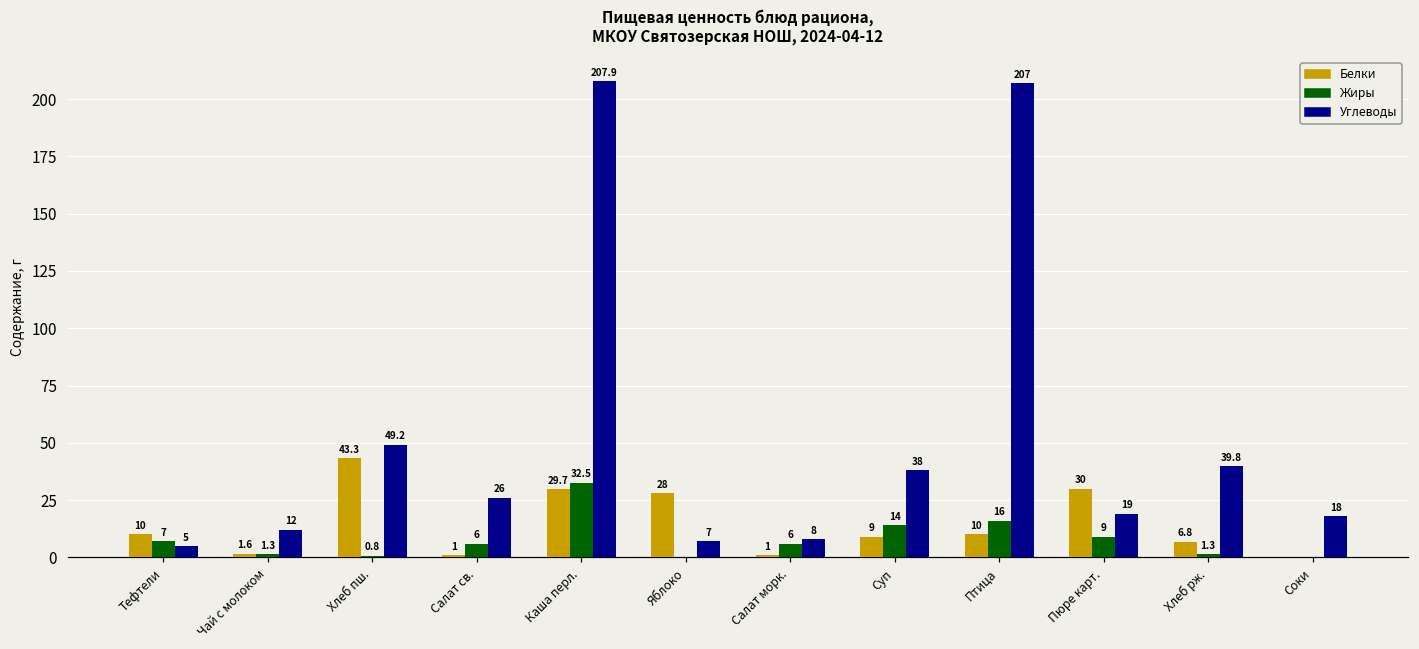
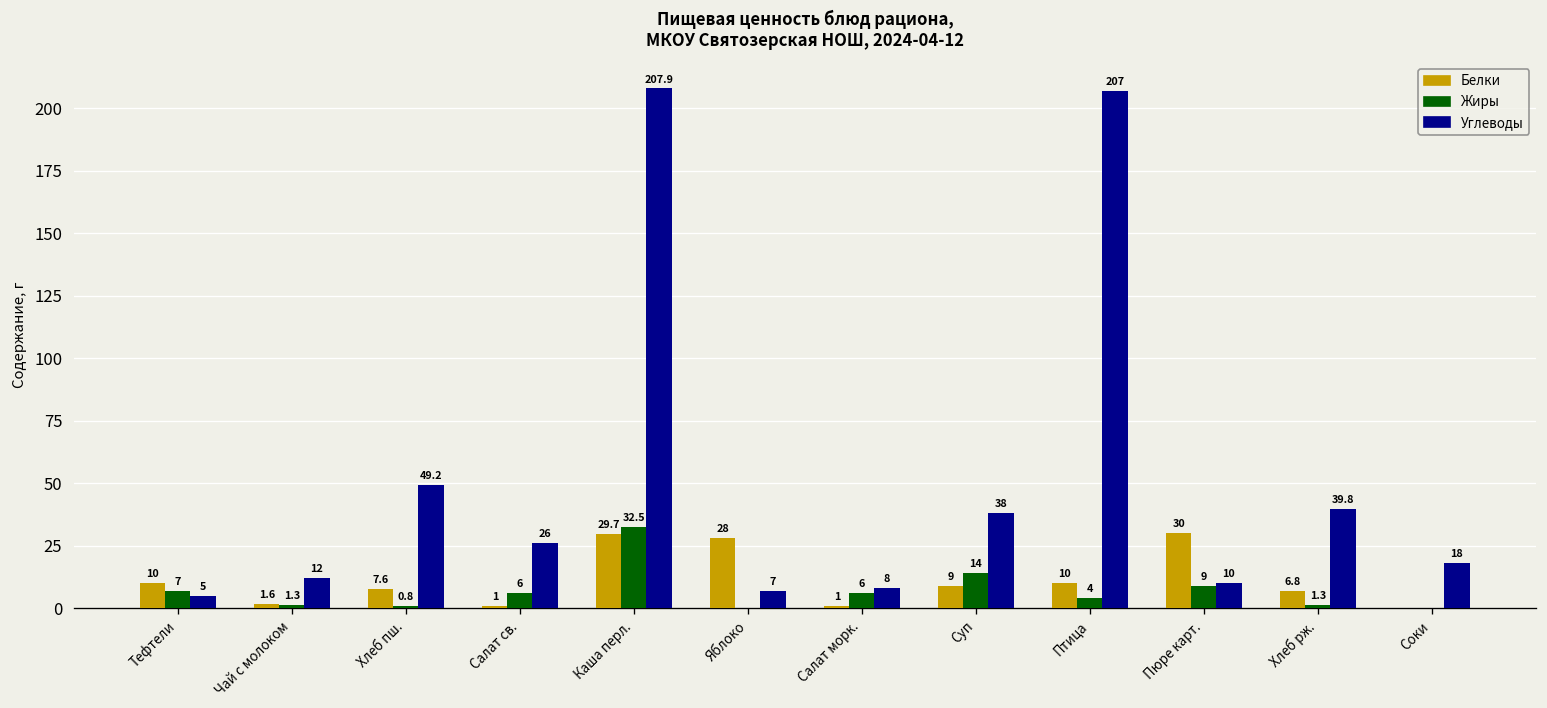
Белки, Хлеб пш.: 43.3 -> 7.6
Жиры, Птица: 16 -> 4
Углеводы, Пюре карт.: 19 -> 10
